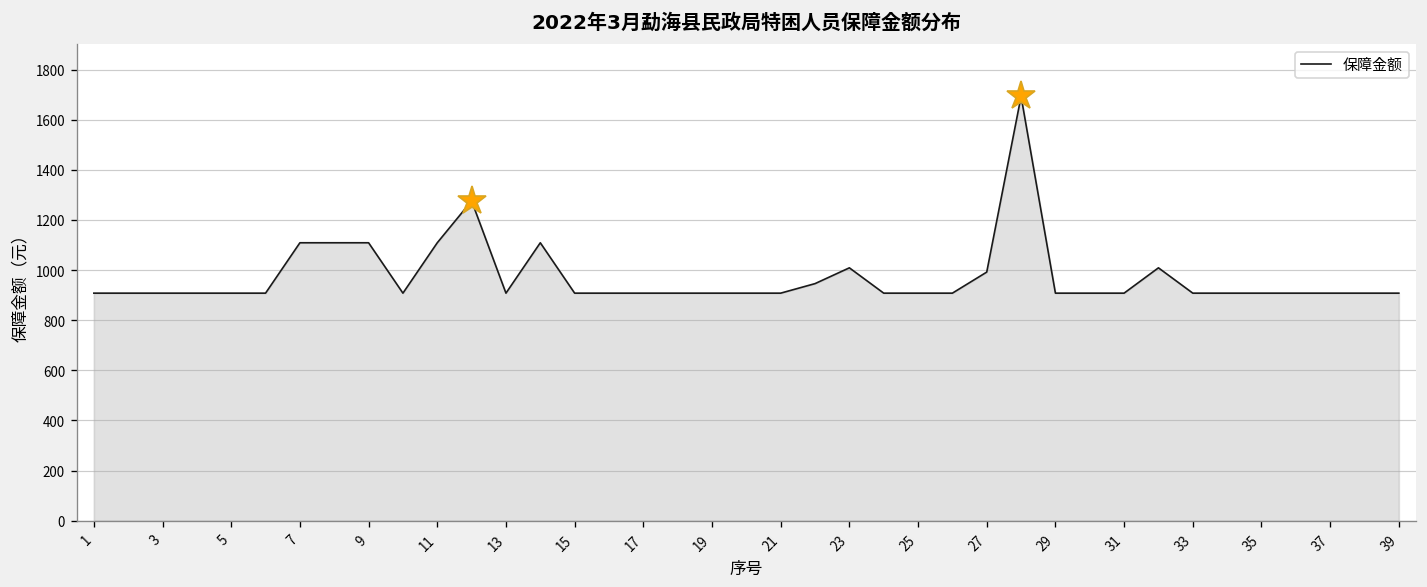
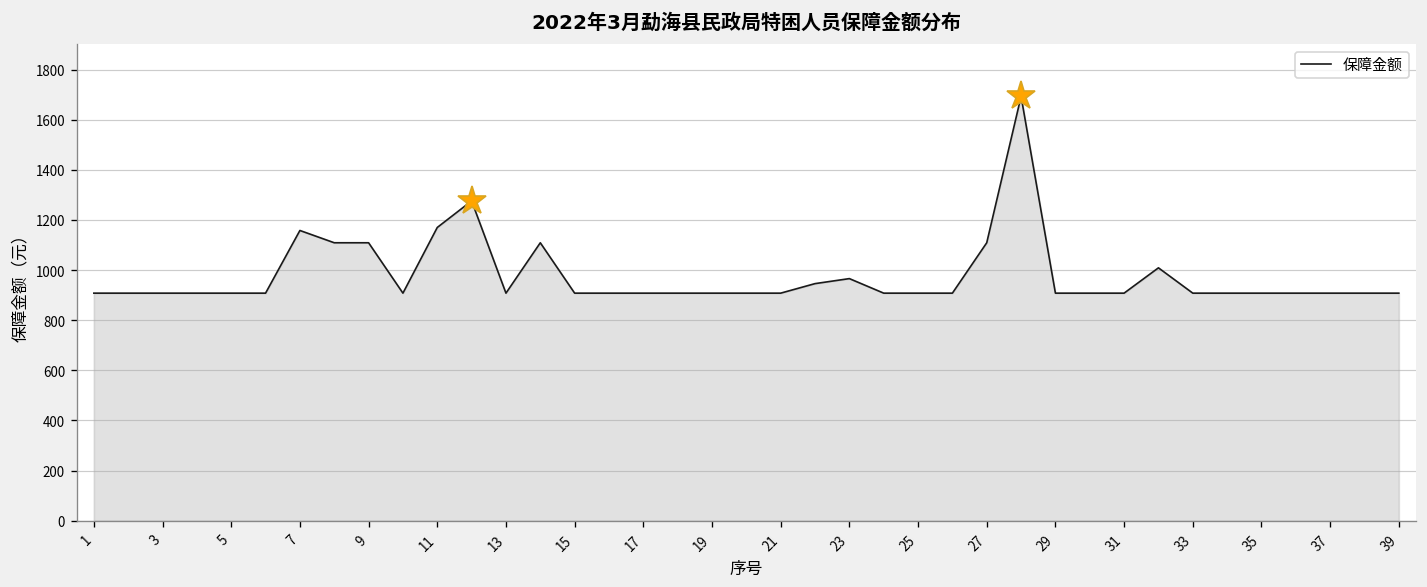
保障金额, 7: 1110 -> 1160
保障金额, 11: 1110 -> 1170
保障金额, 23: 1010 -> 970
保障金额, 27: 990 -> 1110
